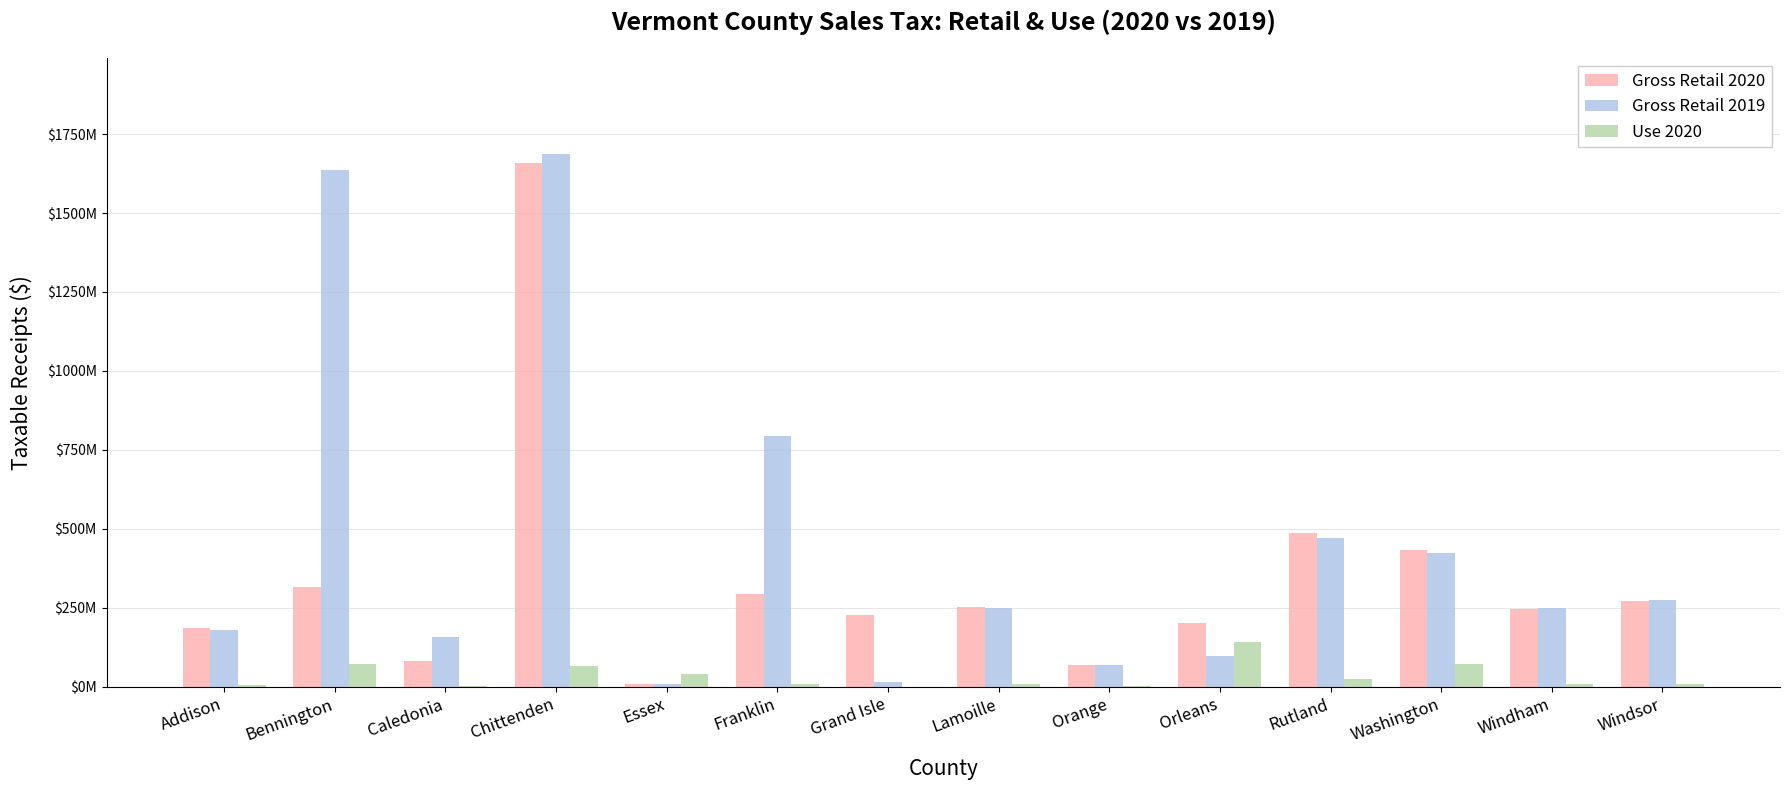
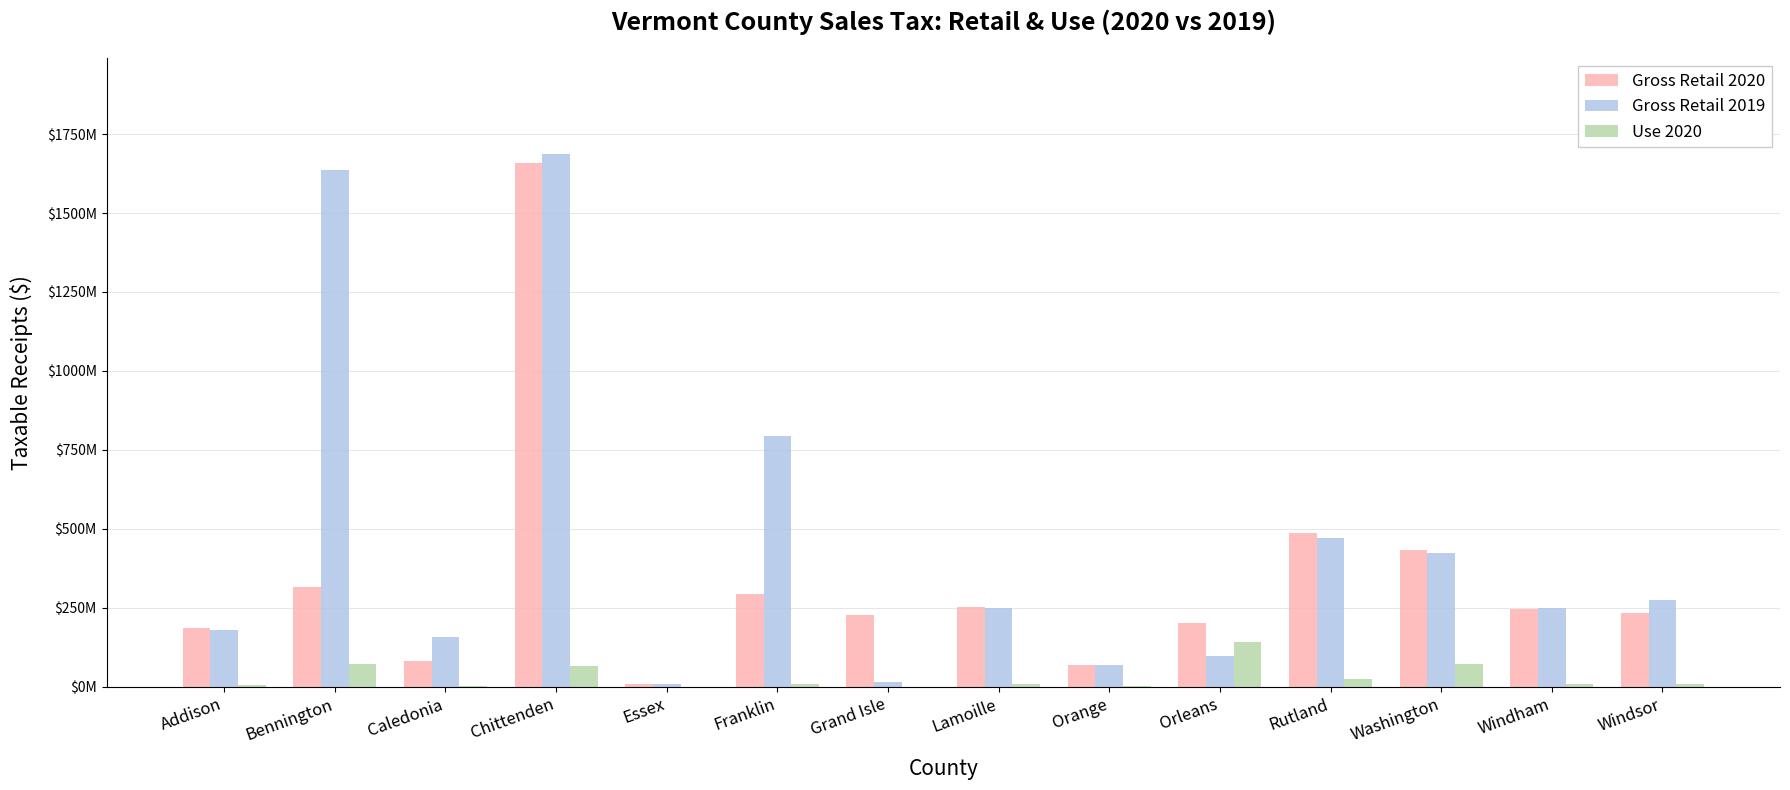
Use 2020, Essex: $40000000 -> $0
Gross Retail 2020, Windsor: $270000000 -> $230000000
